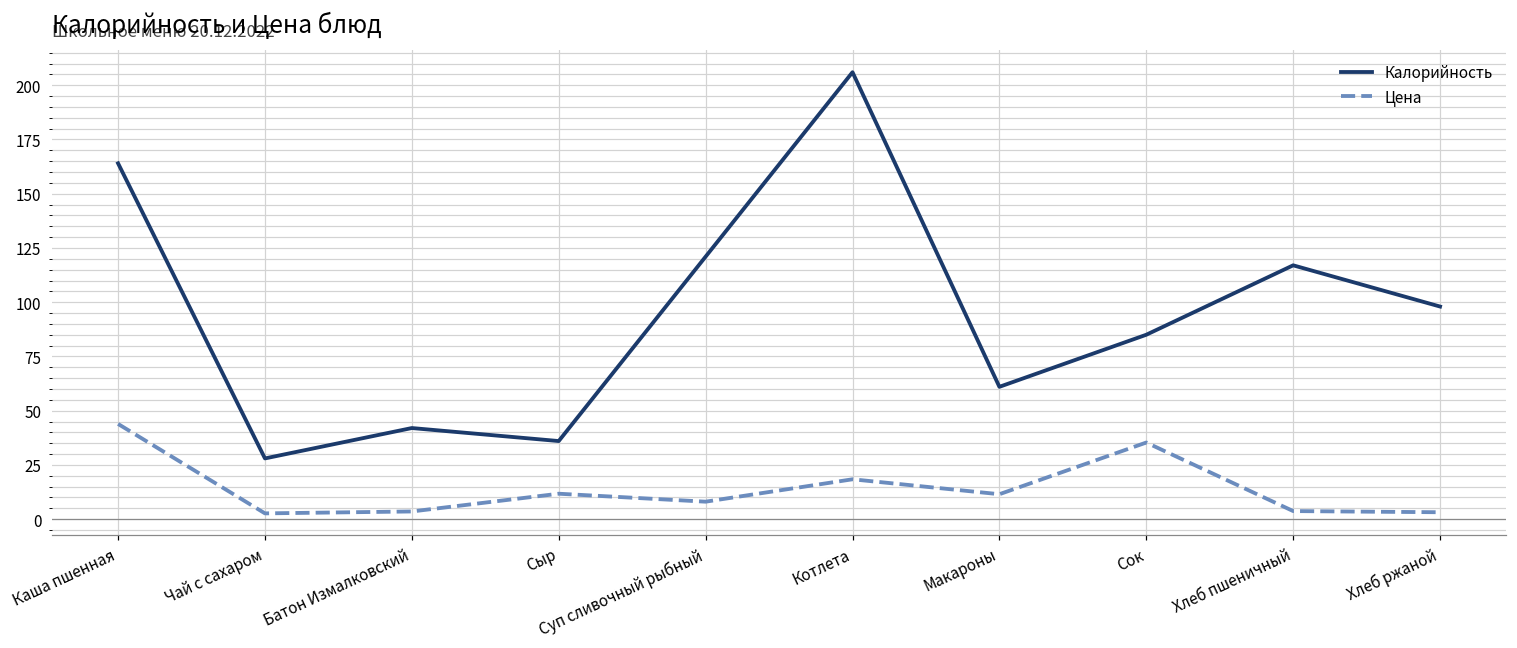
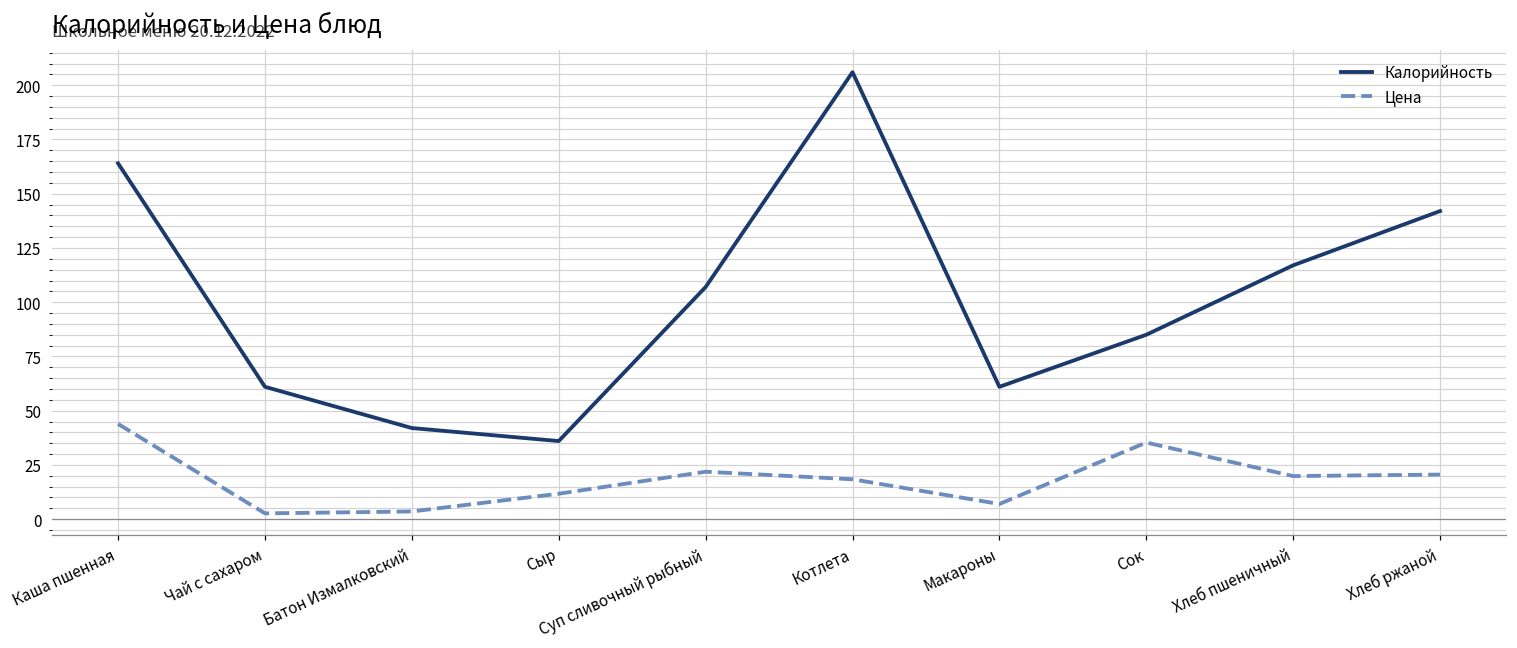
Калорийность, Чай с сахаром: 28 -> 61
Калорийность, Суп сливочный рыбный: 121 -> 107
Цена, Суп сливочный рыбный: 8 -> 22
Цена, Макароны: 12 -> 7
Цена, Хлеб пшеничный: 4 -> 20
Калорийность, Хлеб ржаной: 98 -> 142
Цена, Хлеб ржаной: 3 -> 21
